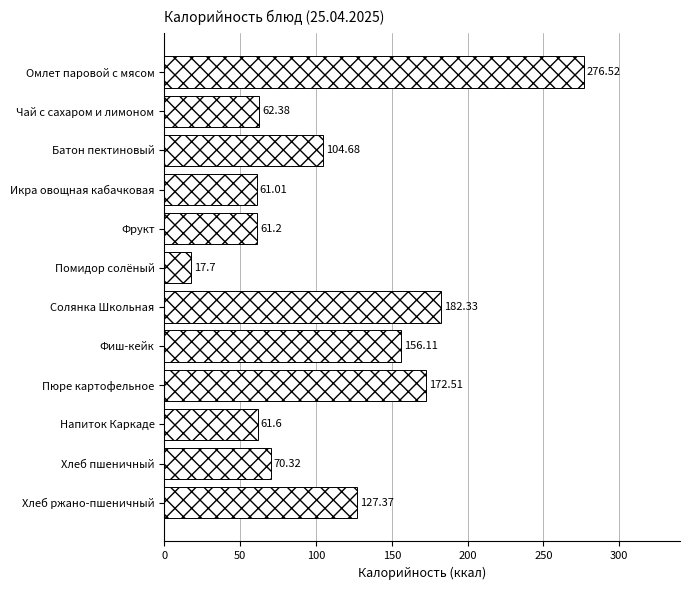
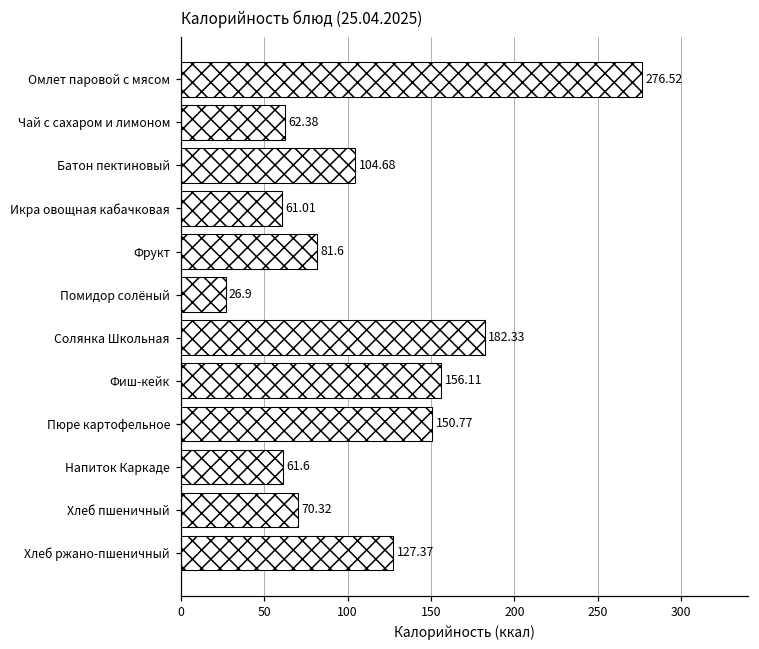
Фрукт: 61.2 -> 81.6
Помидор солёный: 17.7 -> 26.9
Пюре картофельное: 172.51 -> 150.77
